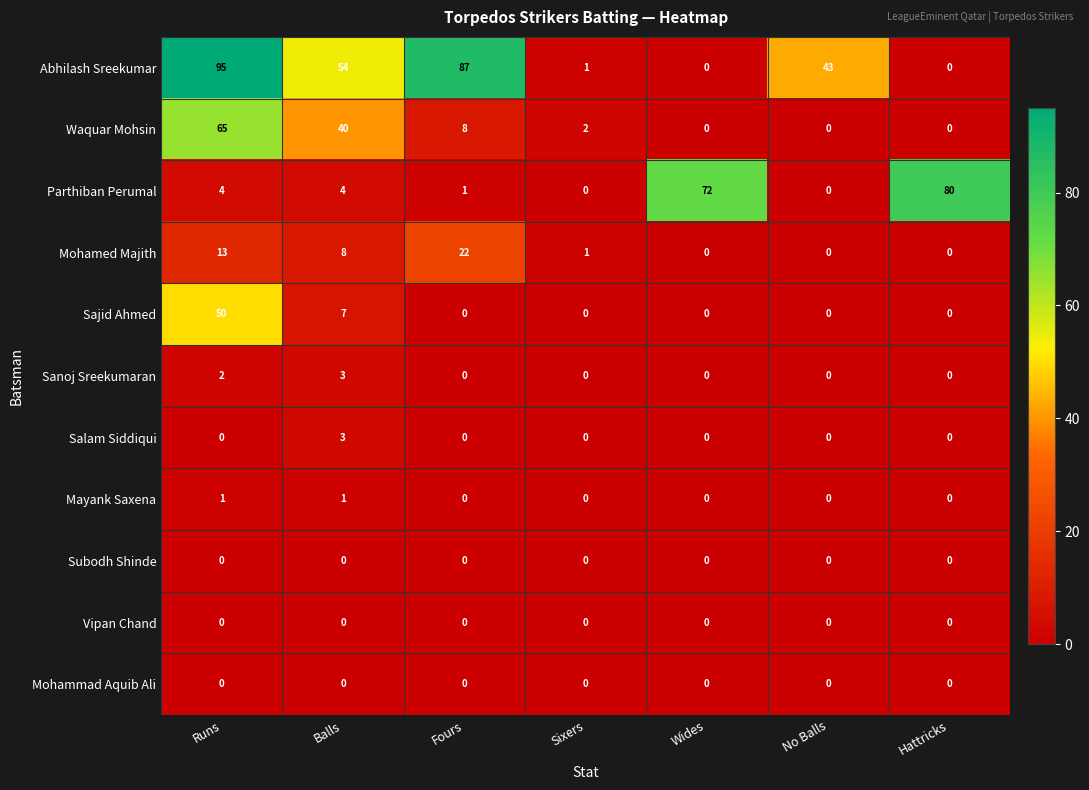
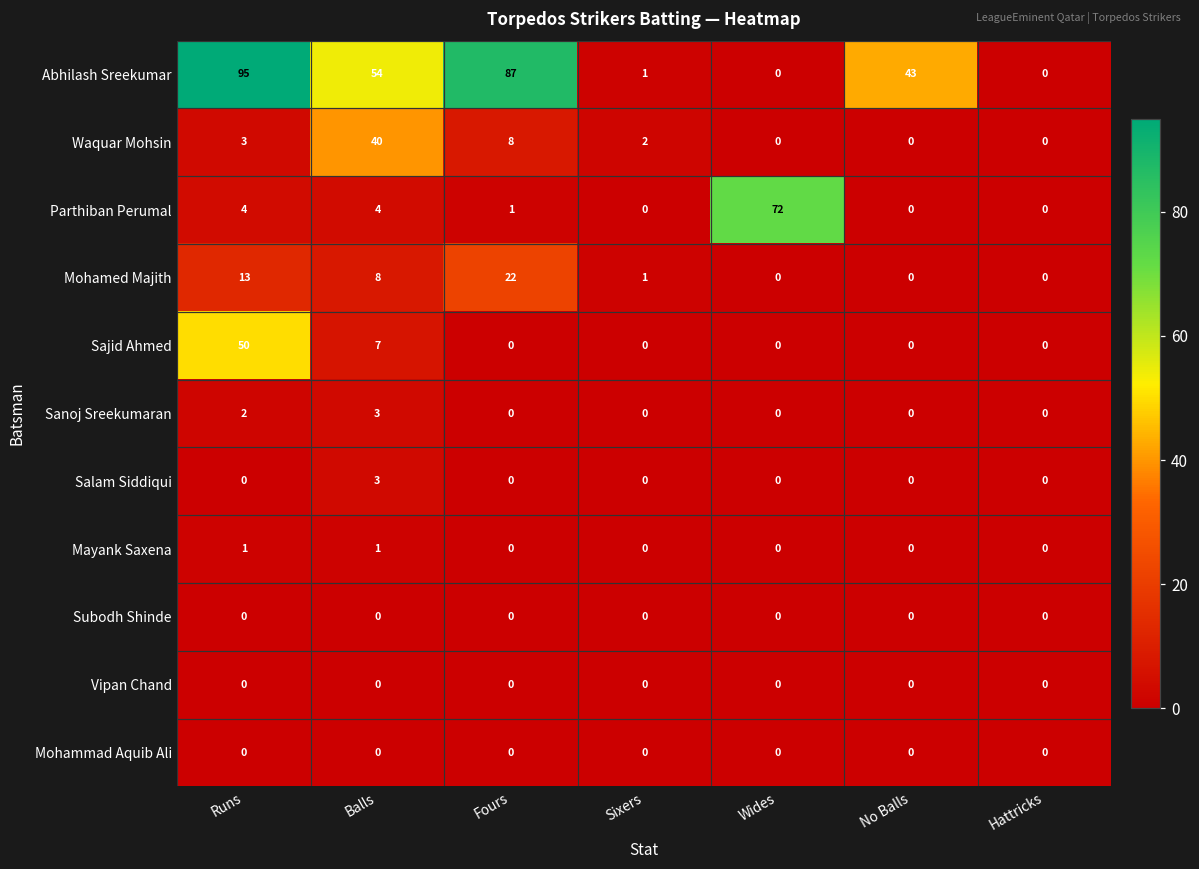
Waquar Mohsin, Runs: 65 -> 3
Parthiban Perumal, Hattricks: 80 -> 0
